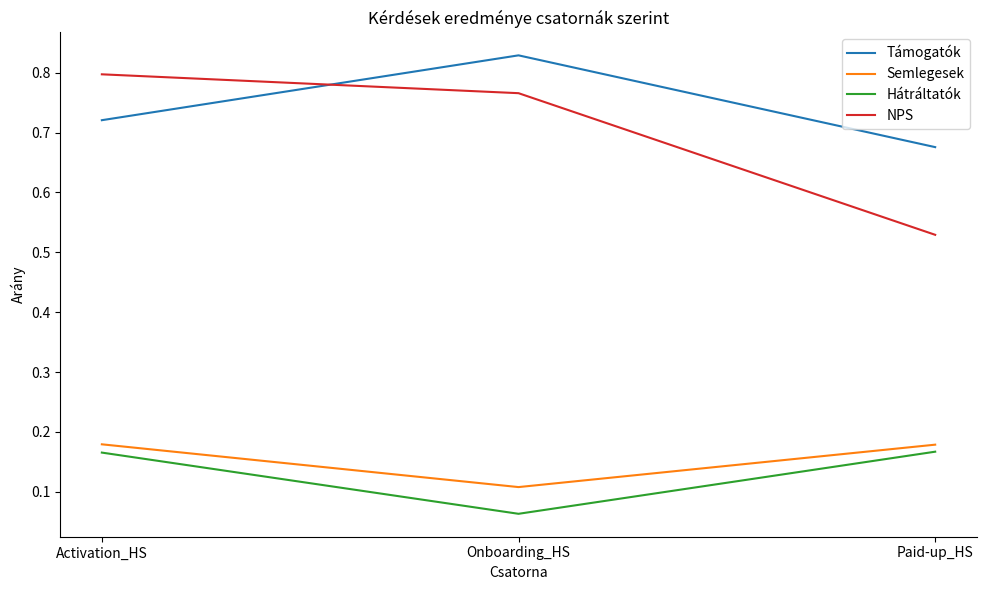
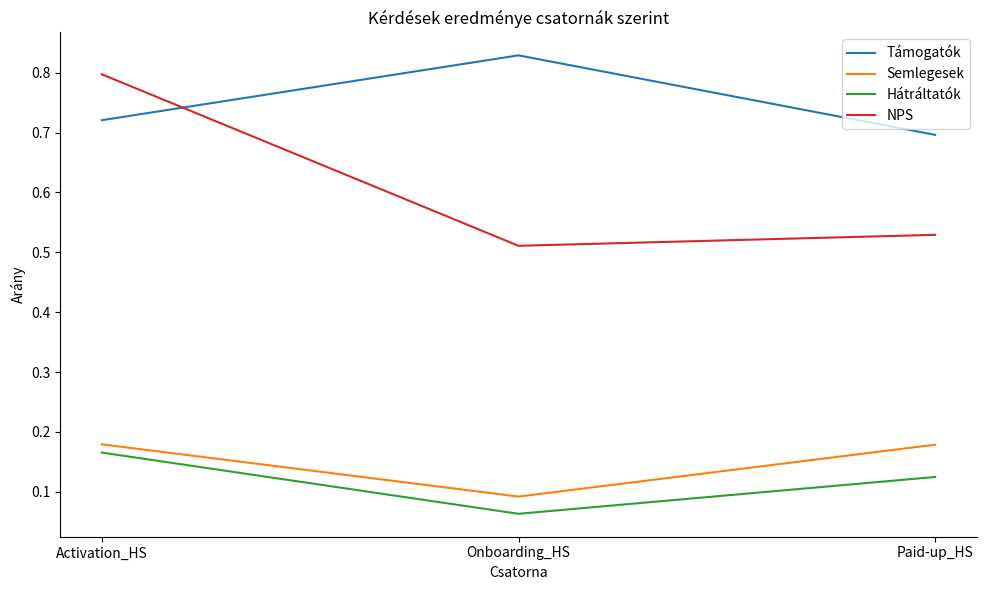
Semlegesek, Onboarding_HS: 0.11 -> 0.09
NPS, Onboarding_HS: 0.77 -> 0.51
Támogatók, Paid-up_HS: 0.68 -> 0.70
Hátráltatók, Paid-up_HS: 0.17 -> 0.12
